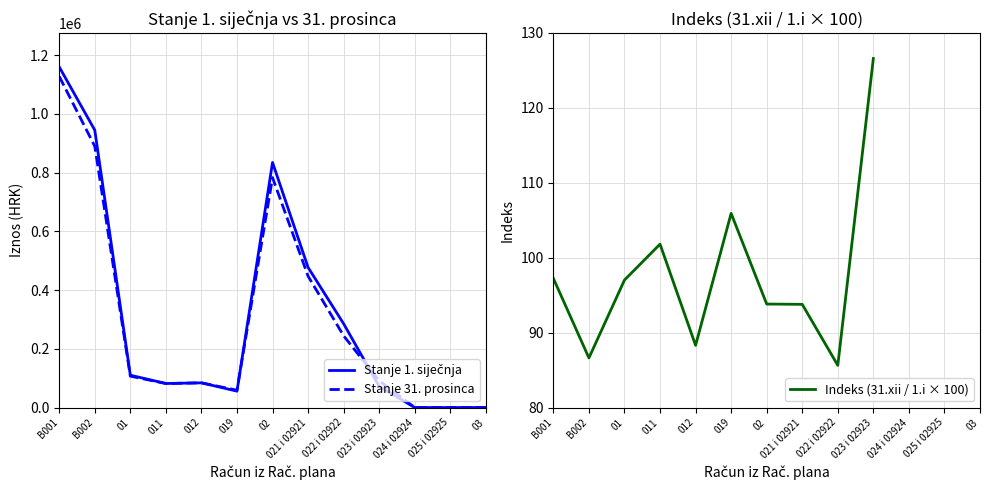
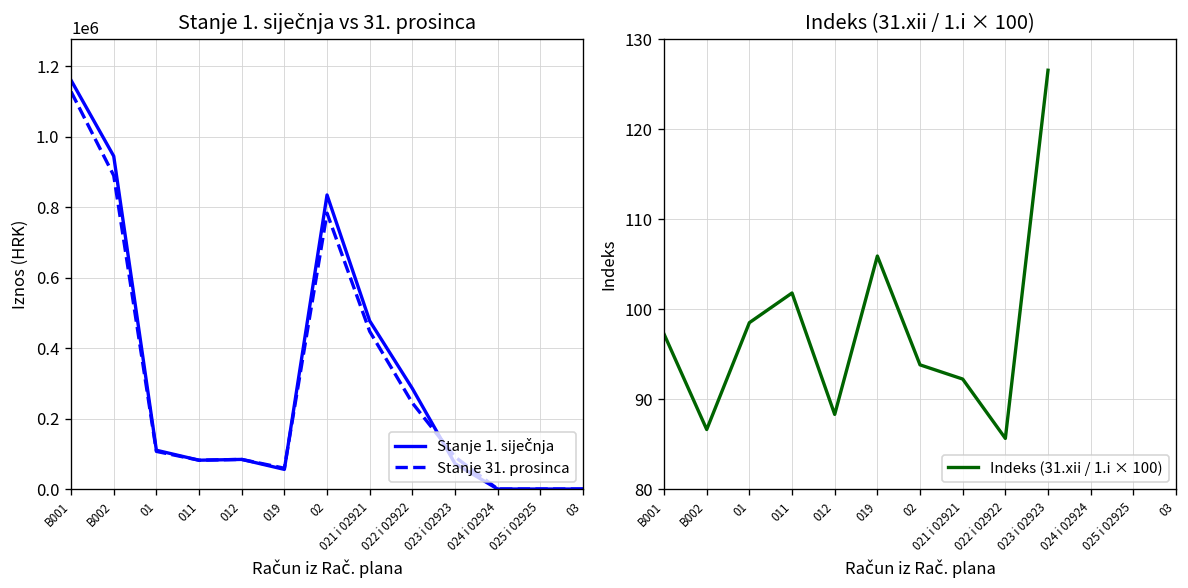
Indeks (31.xii / 1.i × 100), 01: 97 -> 99
Indeks (31.xii / 1.i × 100), 021 i 02921: 94 -> 92
